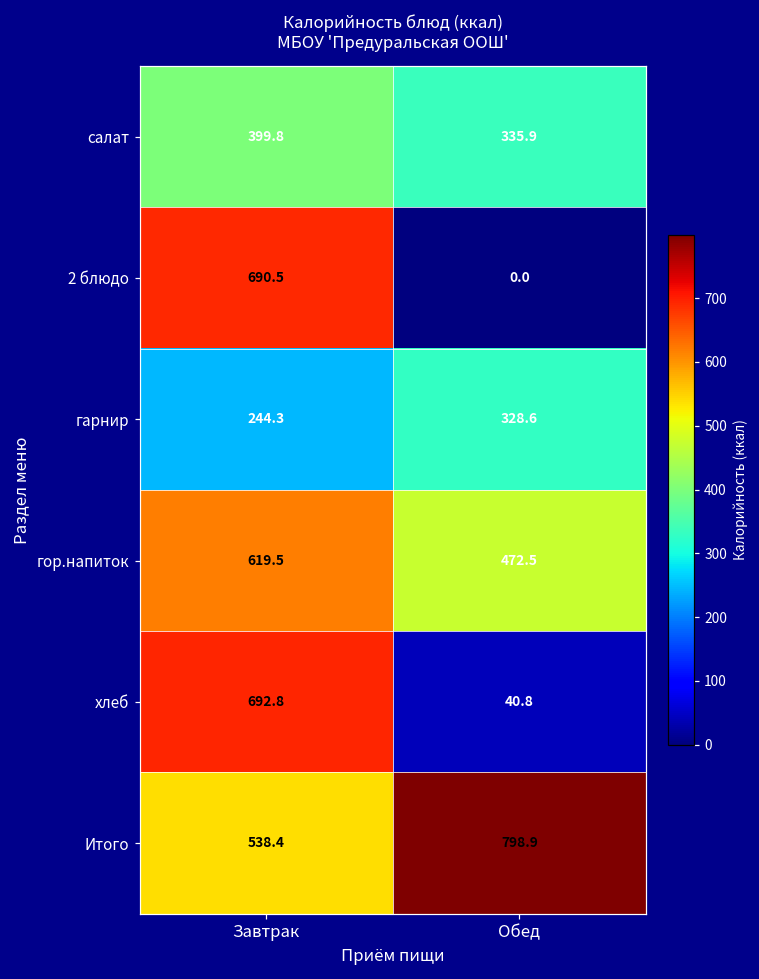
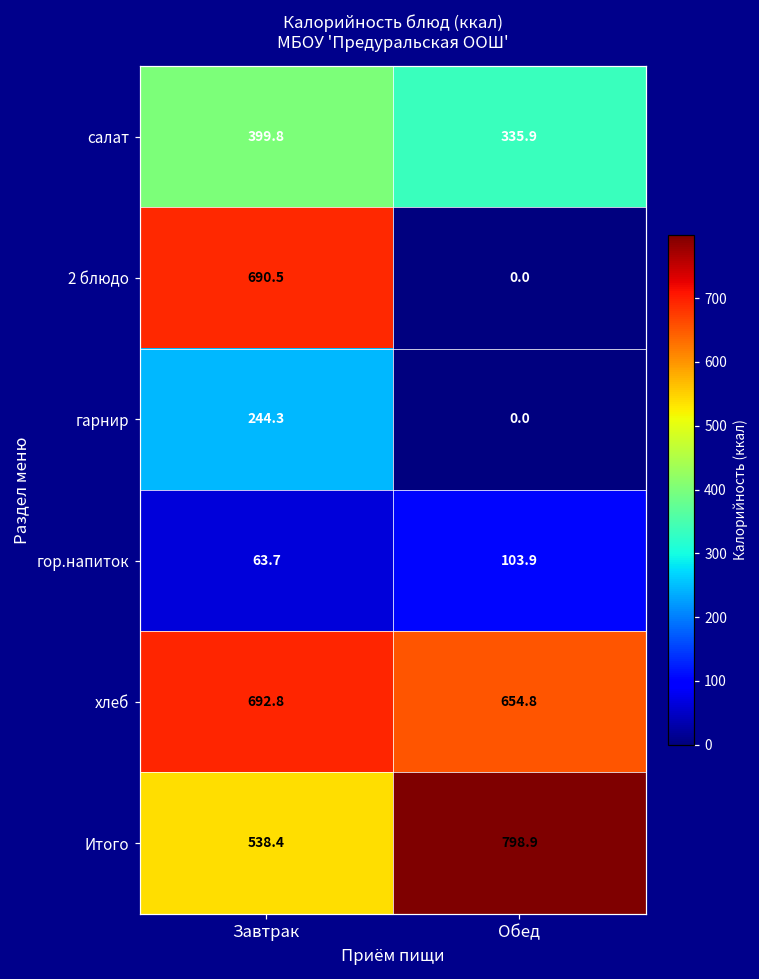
гарнир, Обед: 328.6 -> 0.0
гор.напиток, Завтрак: 619.5 -> 63.7
гор.напиток, Обед: 472.5 -> 103.9
хлеб, Обед: 40.8 -> 654.8
